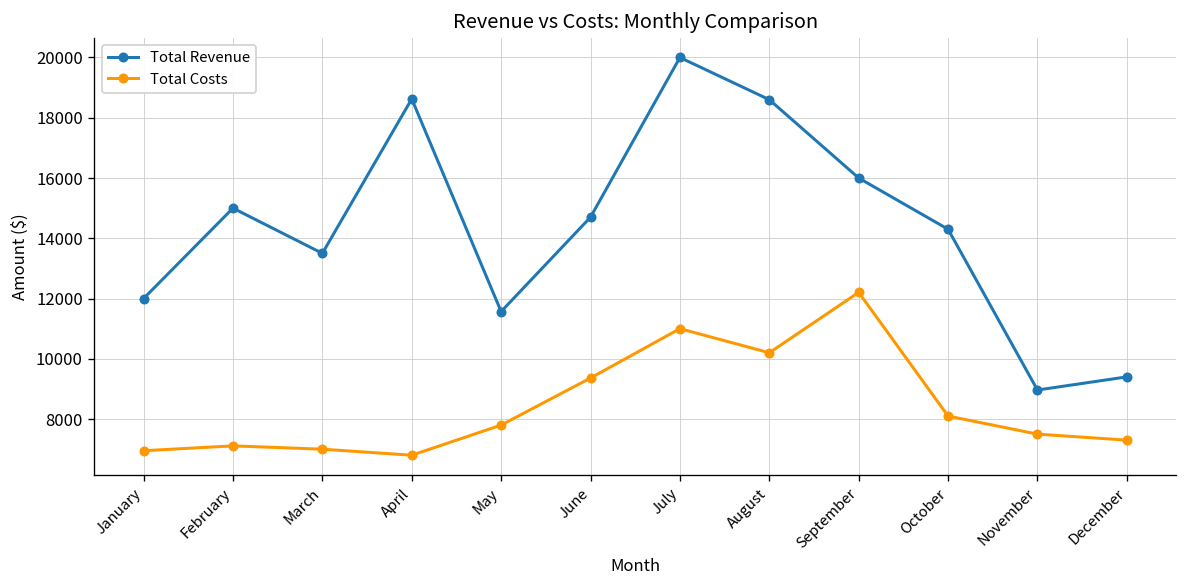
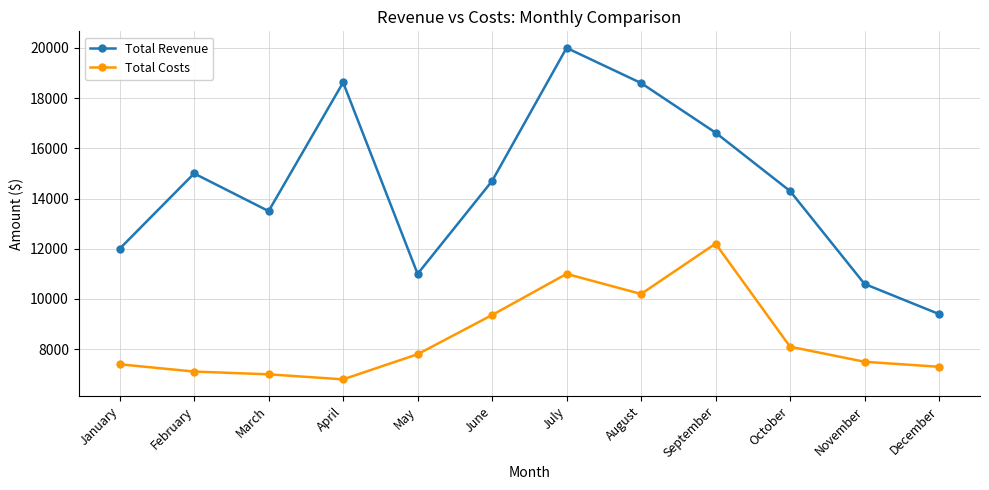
Total Costs, January: 6900 -> 7400
Total Revenue, May: 11600 -> 11000
Total Revenue, September: 16000 -> 16600
Total Revenue, November: 9000 -> 10600
